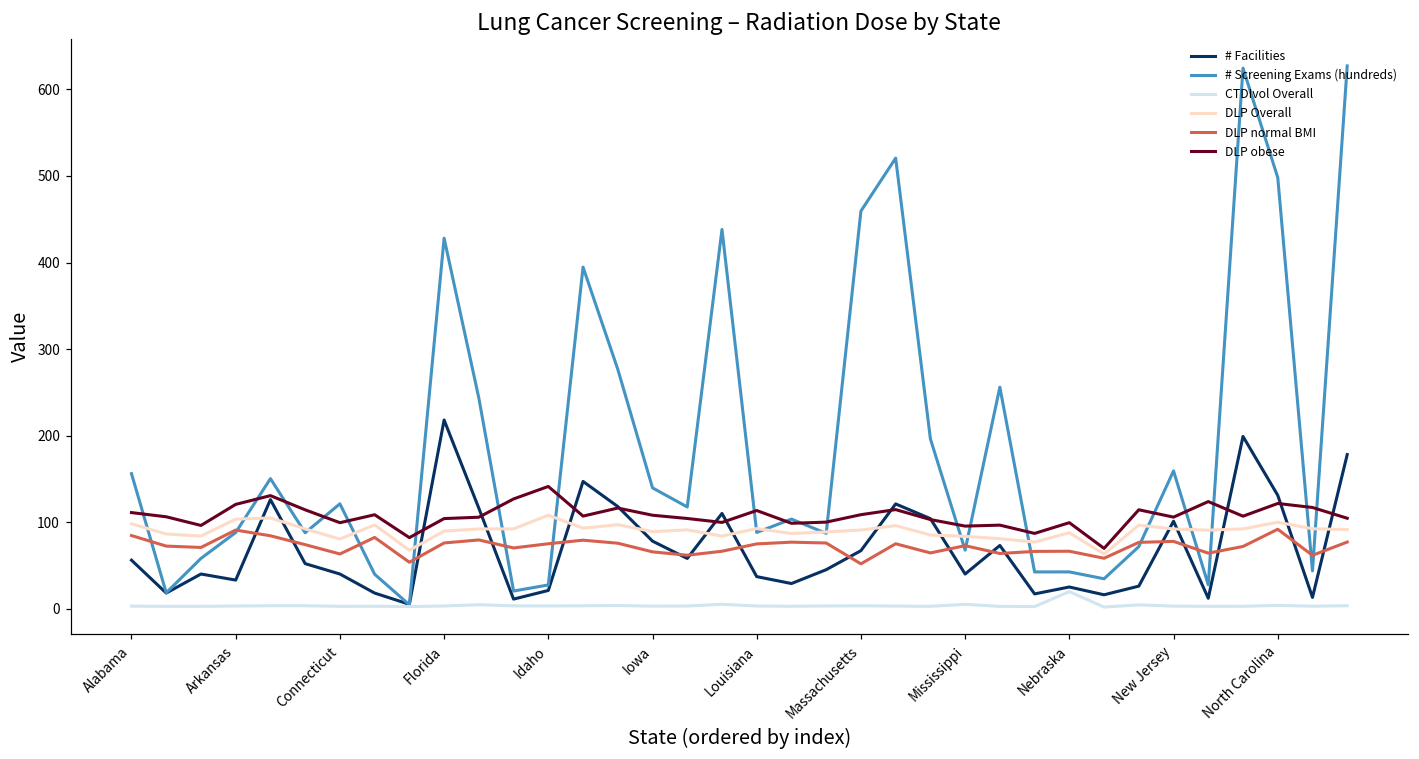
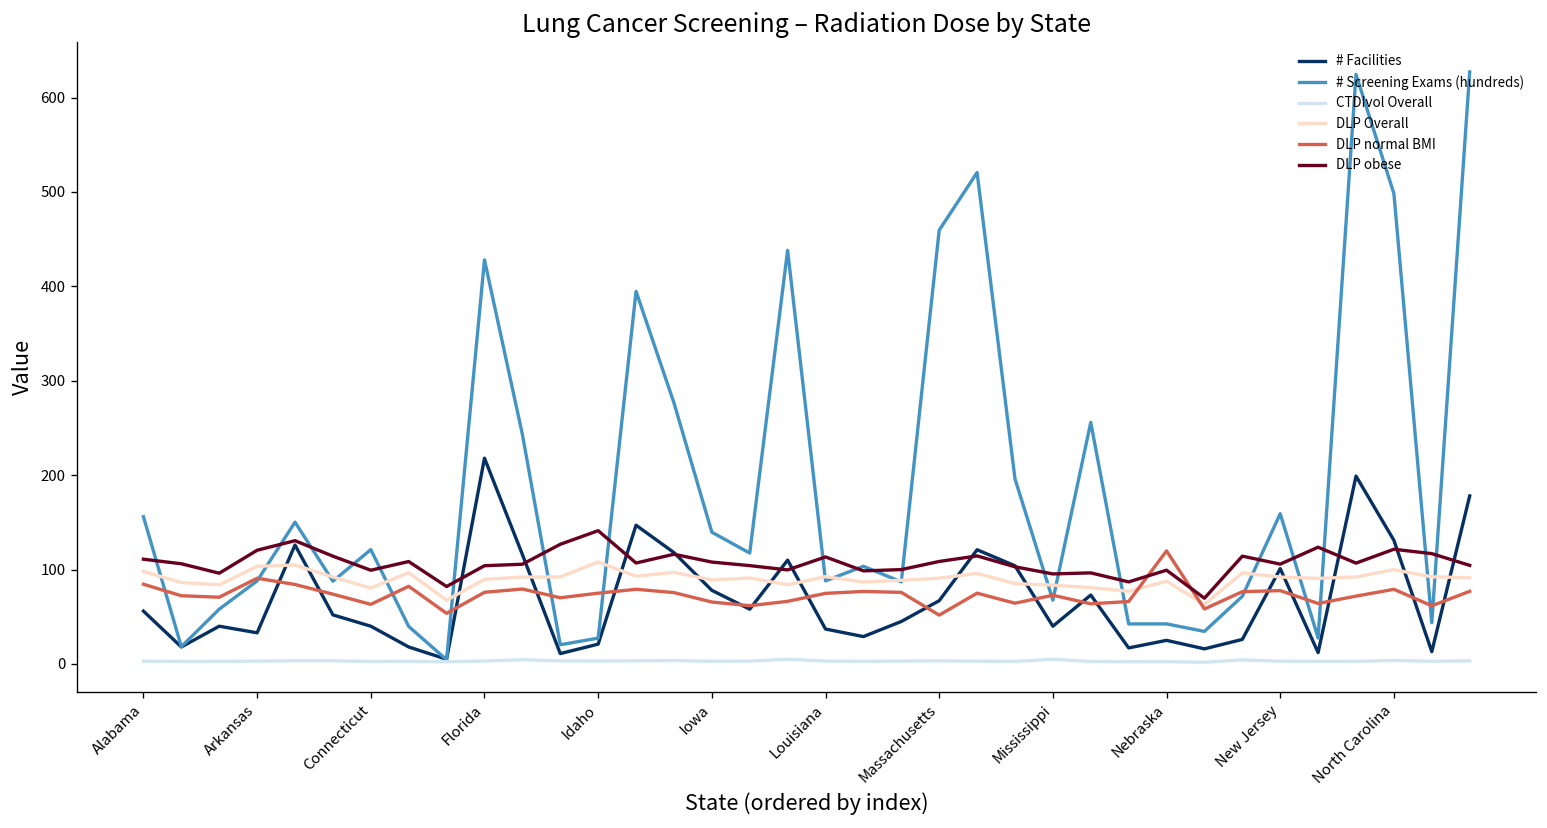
CTDIvol Overall, Nebraska: 20 -> 0
DLP normal BMI, Nebraska: 70 -> 120
DLP normal BMI, North Carolina: 90 -> 80
